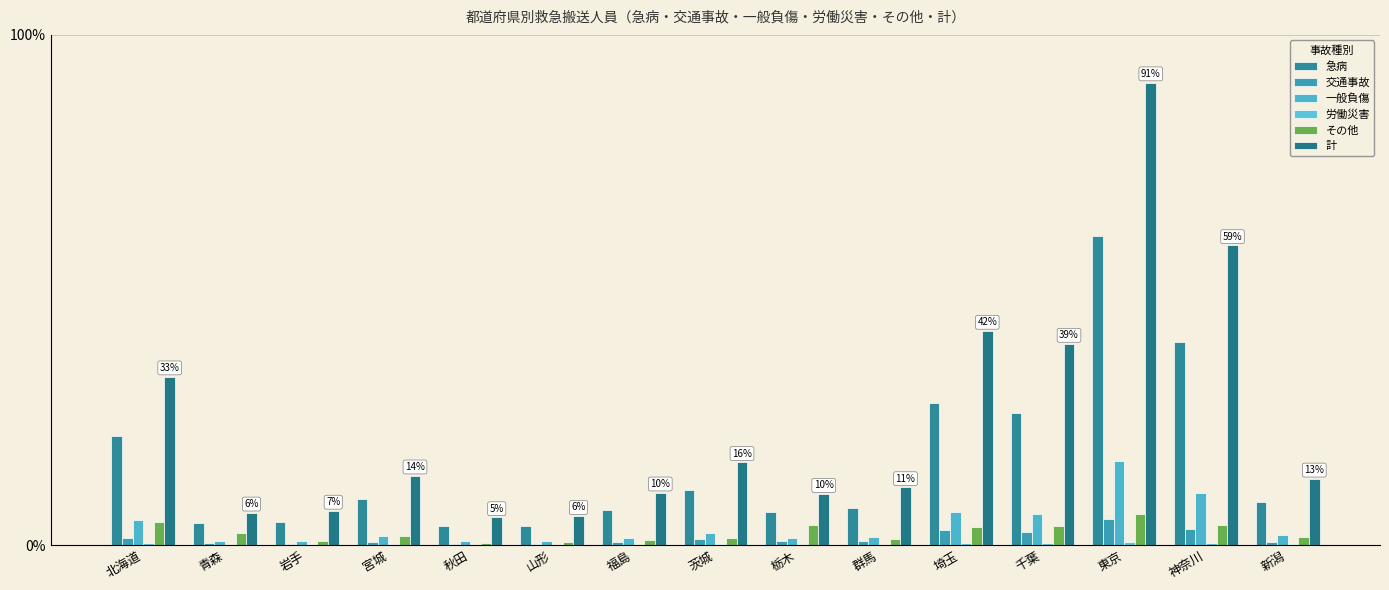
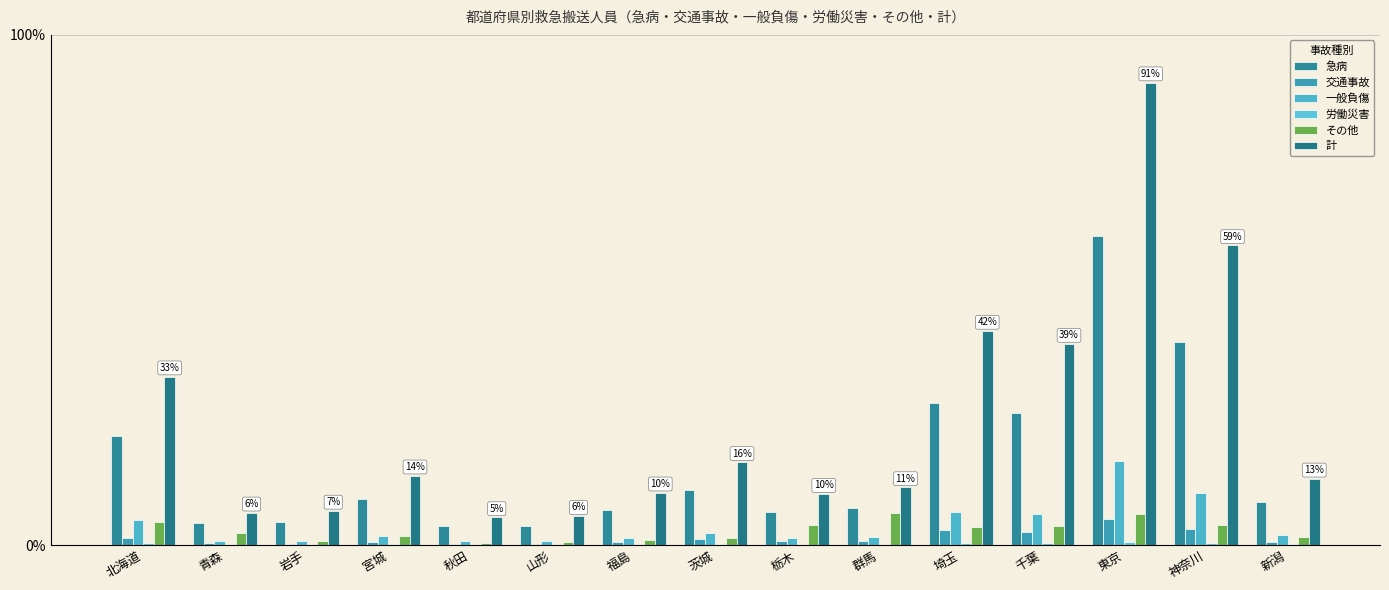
その他, 群馬: 1% -> 6%
